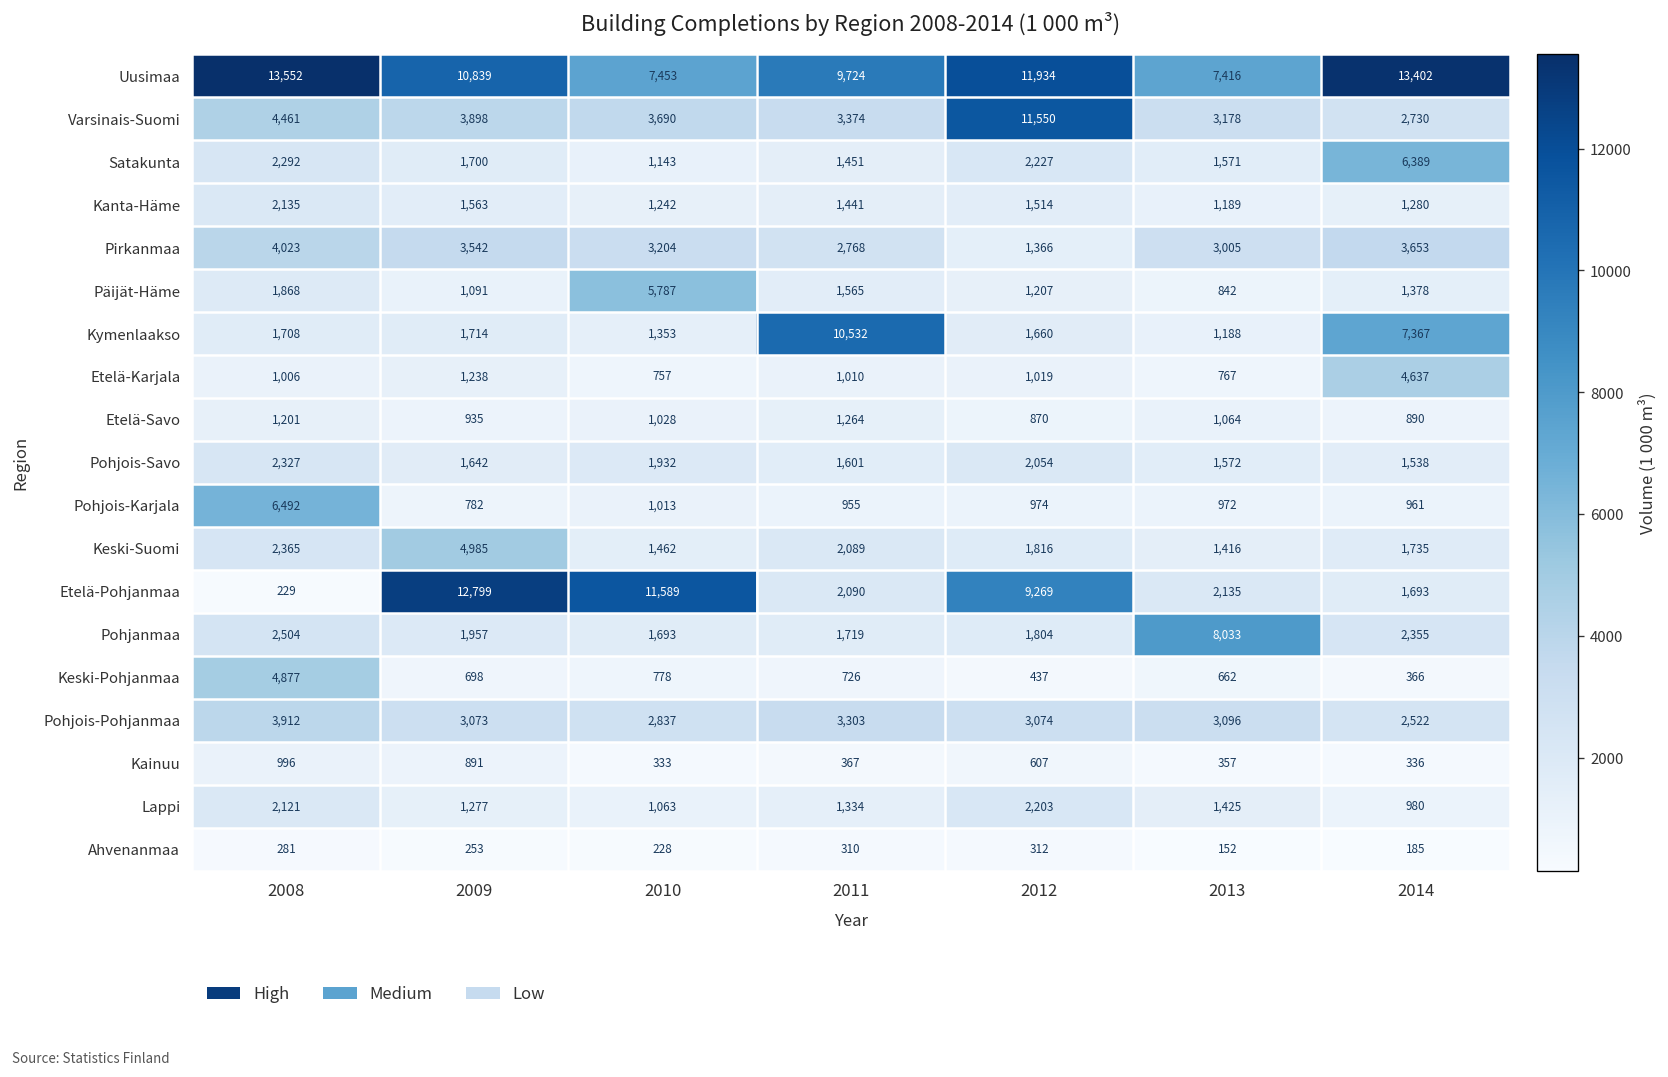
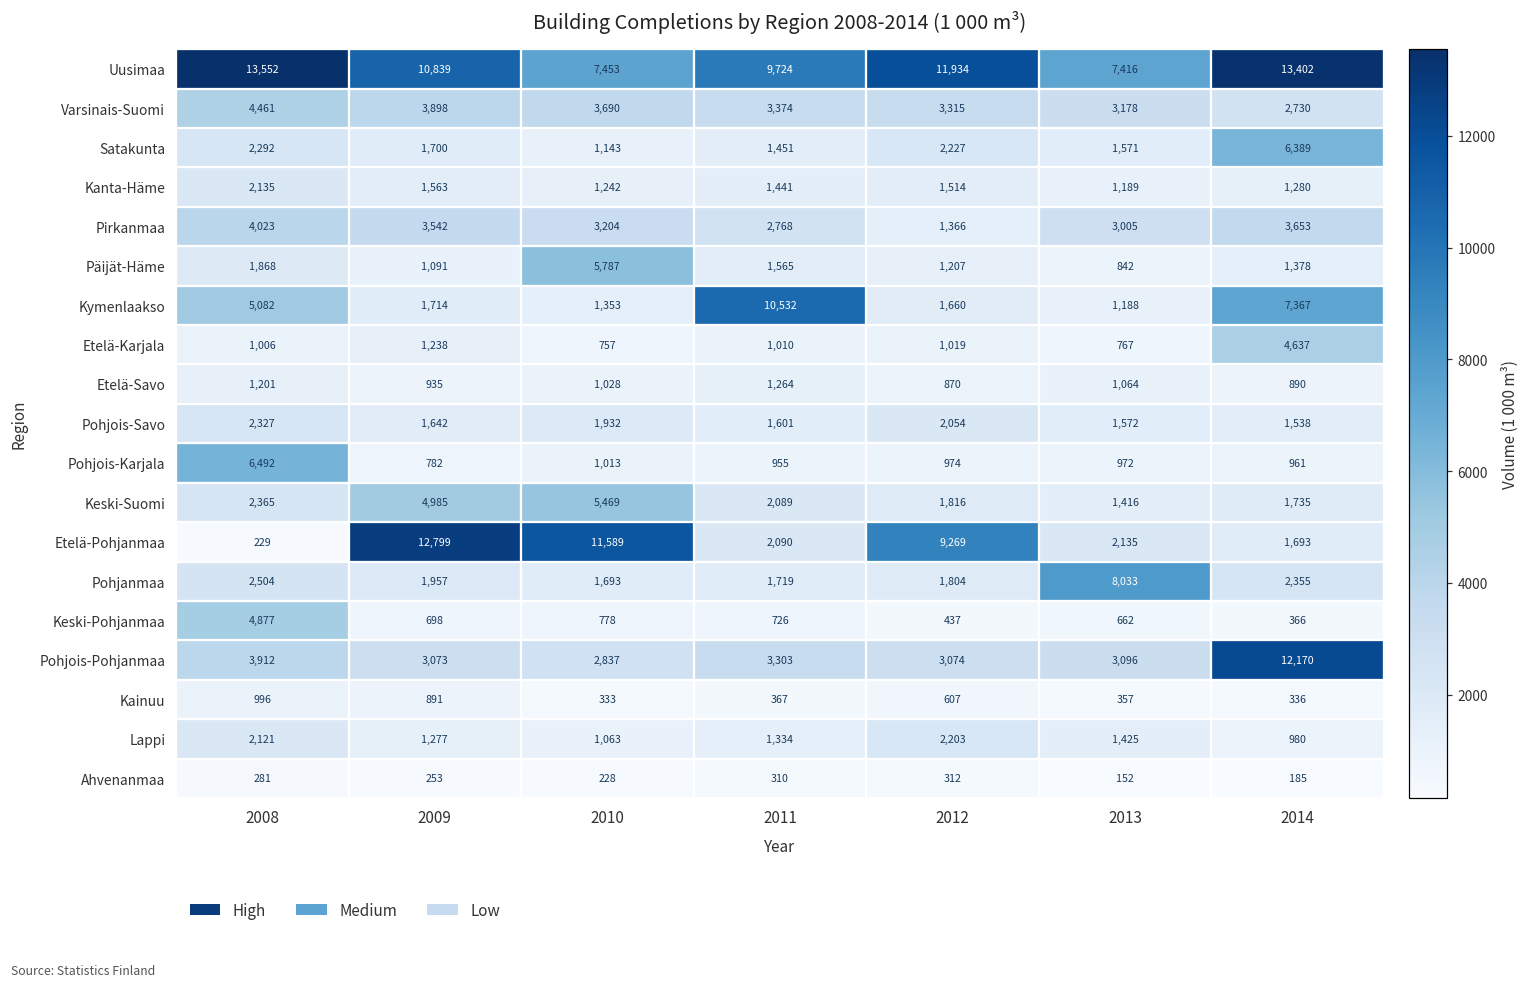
Varsinais-Suomi, 2012: 11,550 -> 3,315
Kymenlaakso, 2008: 1,708 -> 5,082
Keski-Suomi, 2010: 1,462 -> 5,469
Pohjois-Pohjanmaa, 2014: 2,522 -> 12,170
